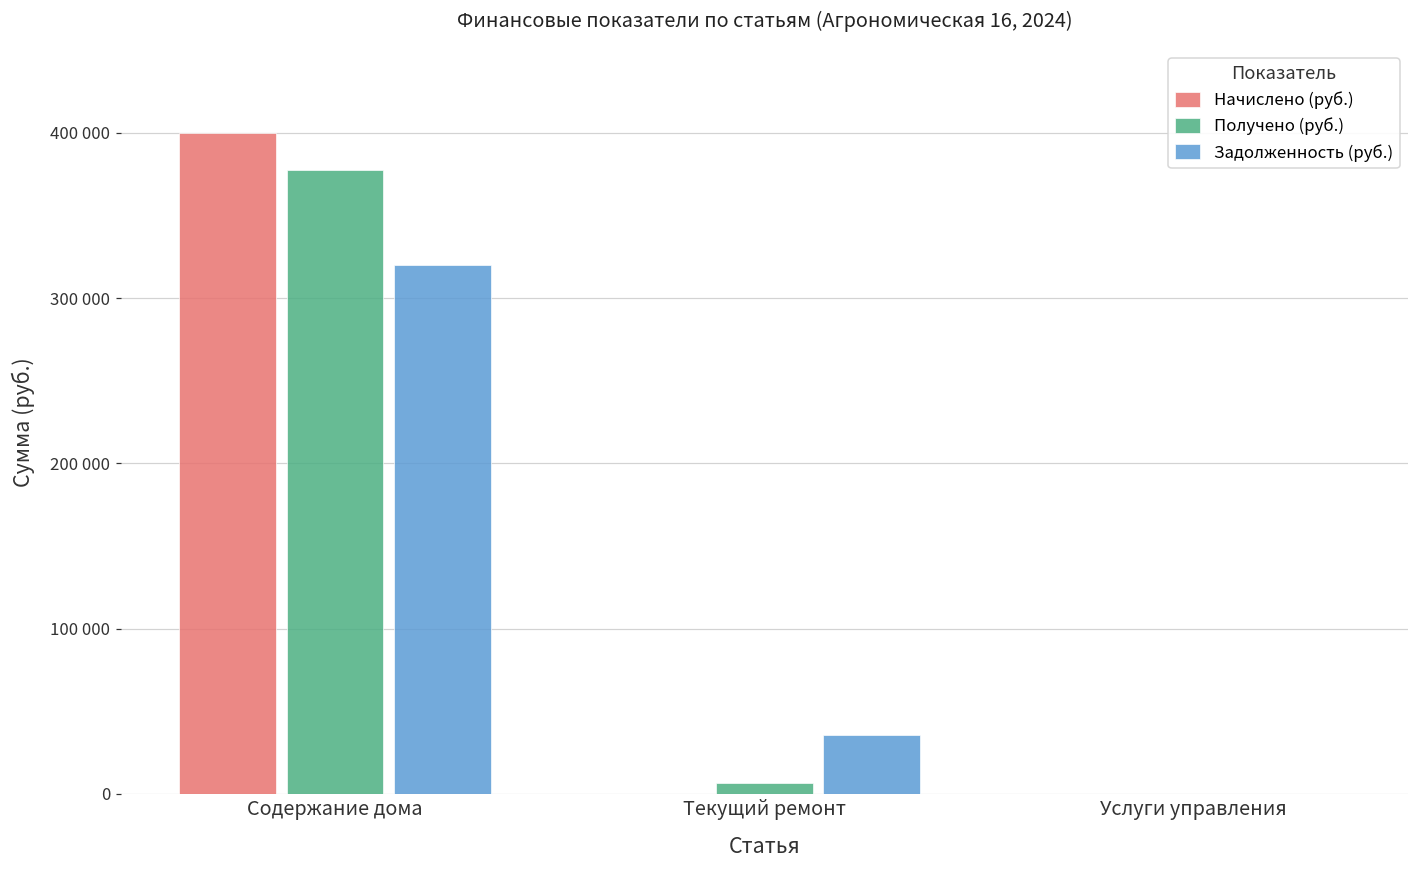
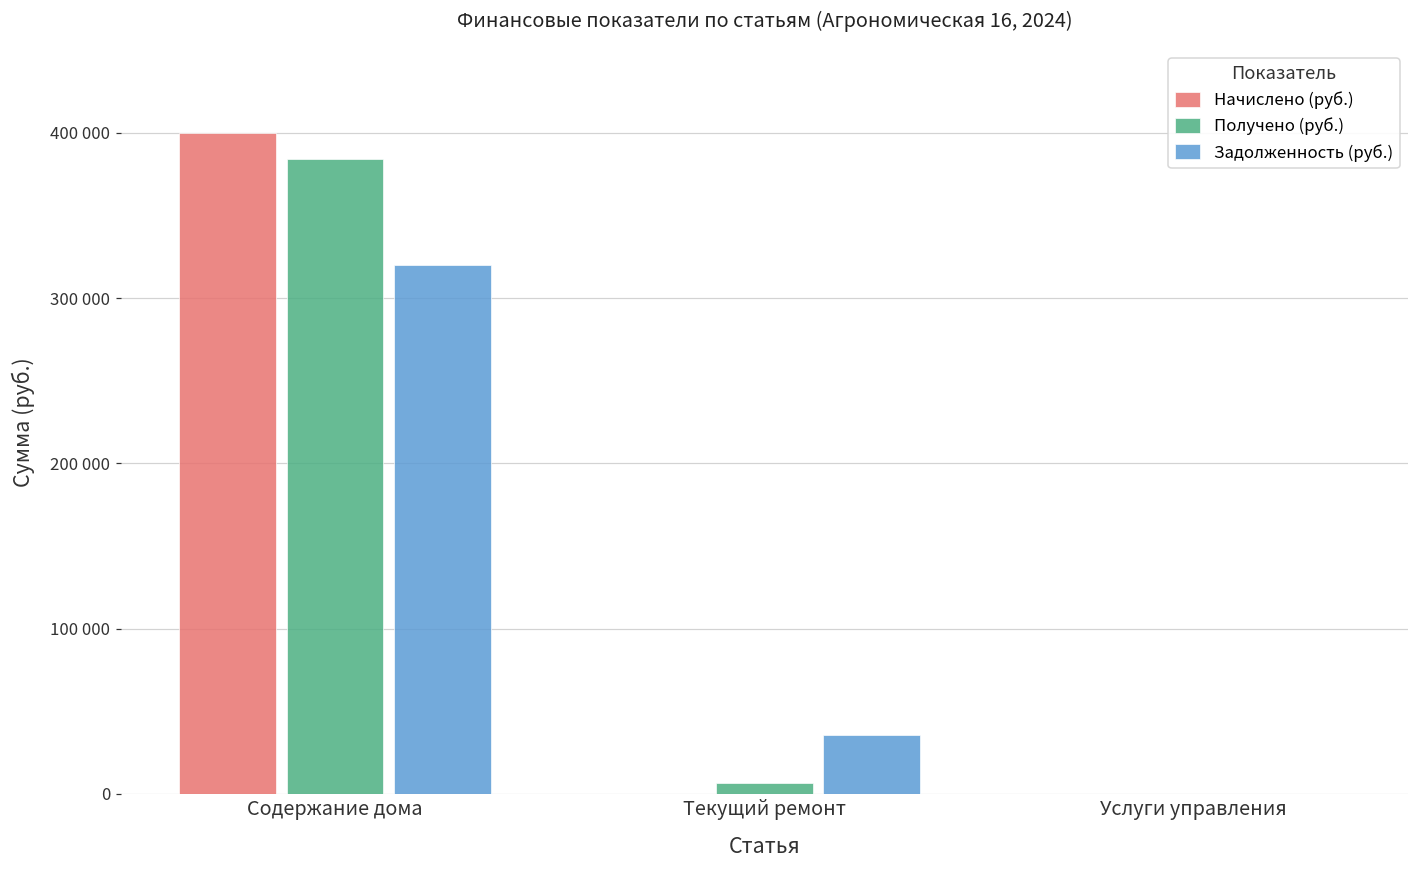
Получено (руб.), Содержание дома: 377000 -> 384000
